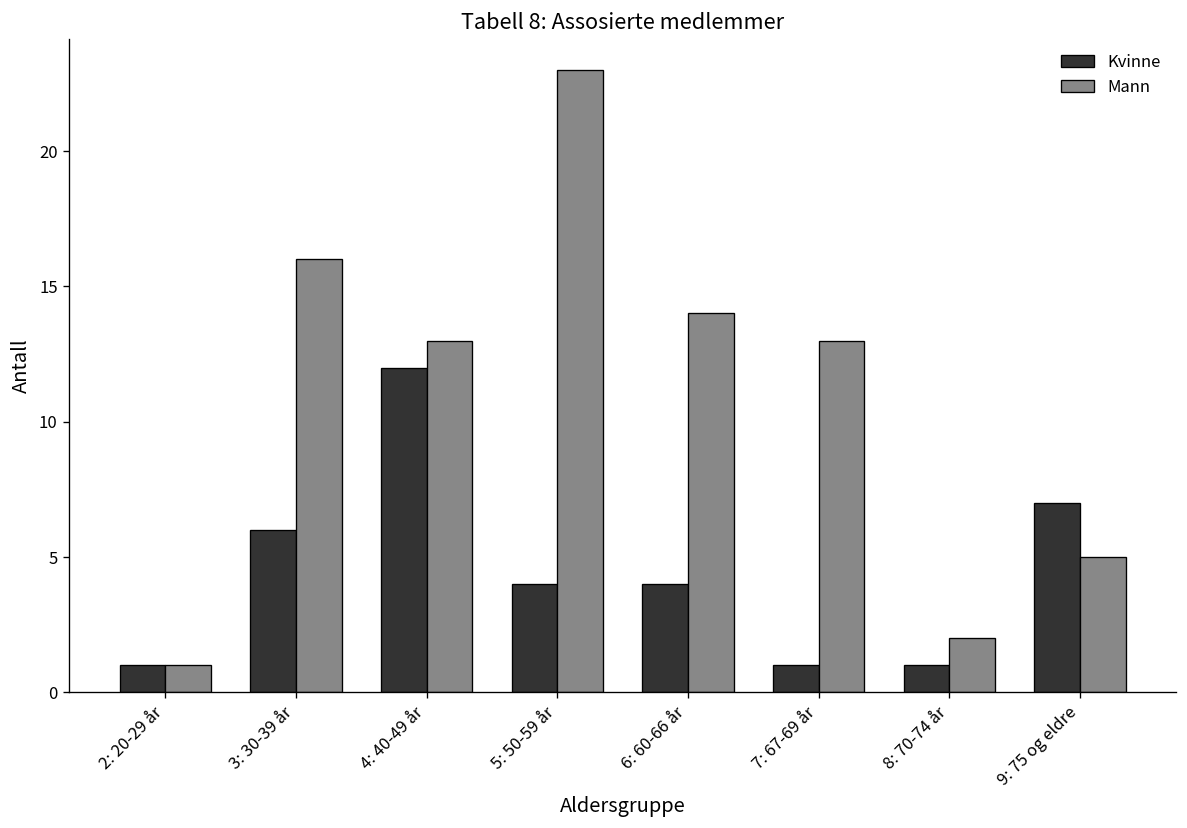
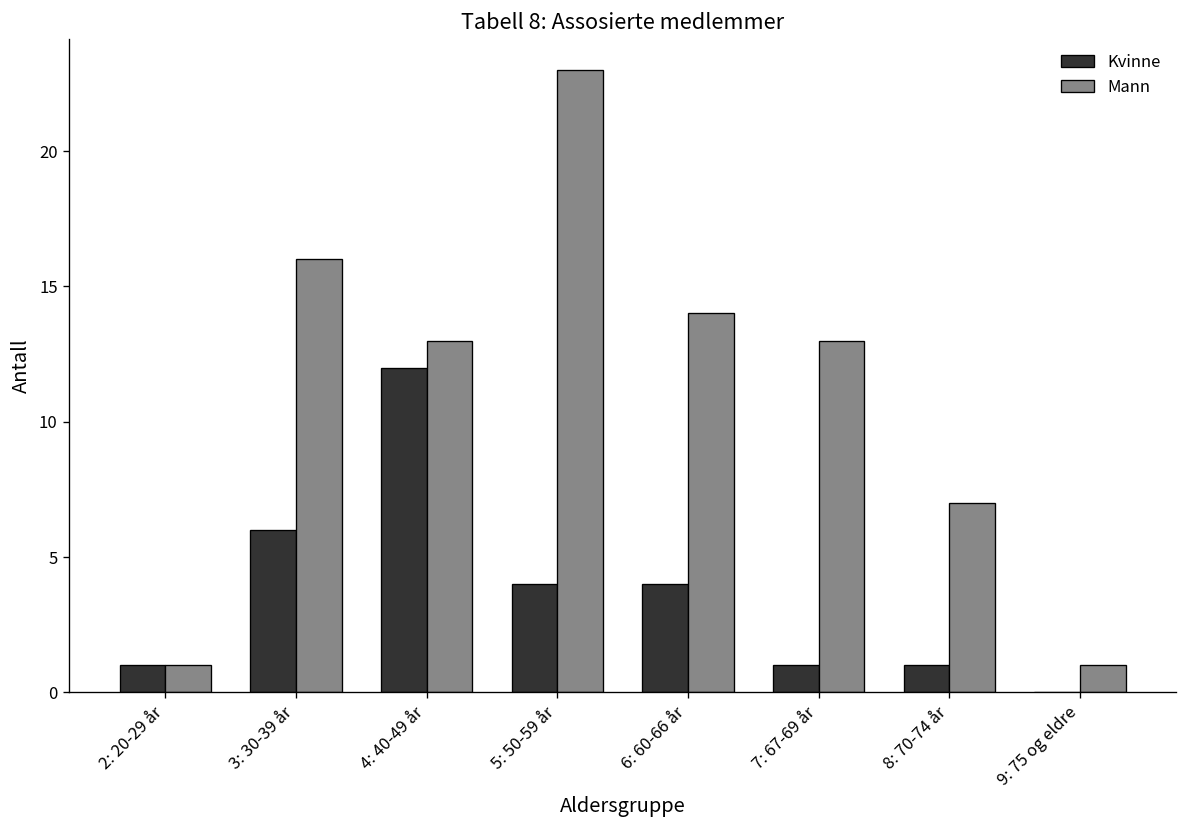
Mann, 8: 70-74 år: 2 -> 7
Kvinne, 9: 75 og eldre: 7 -> 0
Mann, 9: 75 og eldre: 5 -> 1
